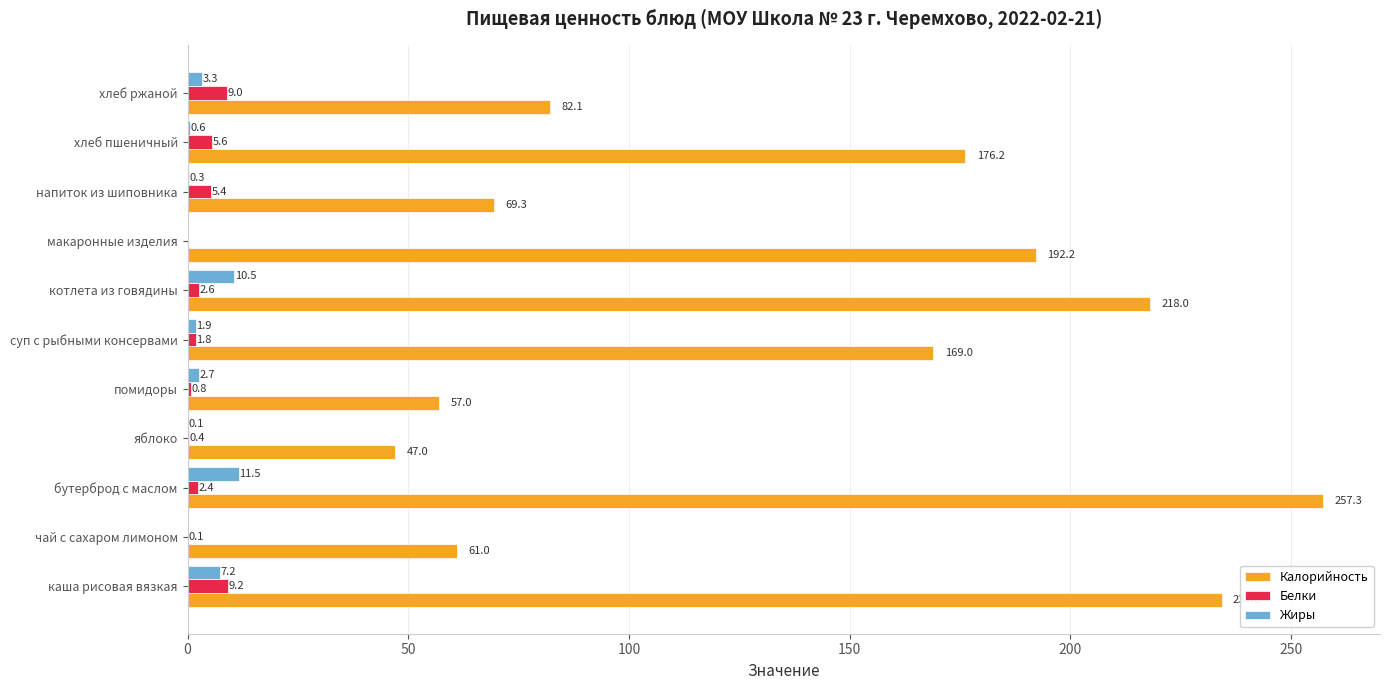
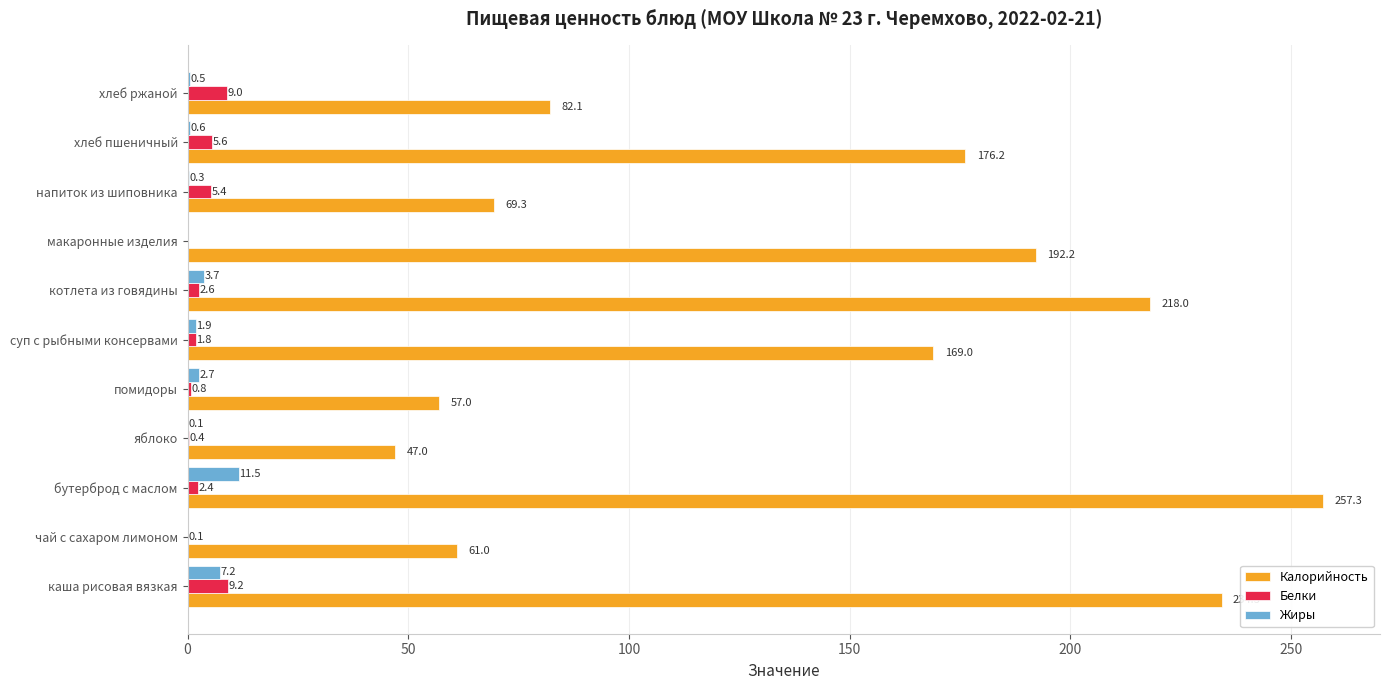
Жиры, хлеб ржаной: 3.3 -> 0.5
Жиры, котлета из говядины: 10.5 -> 3.7
